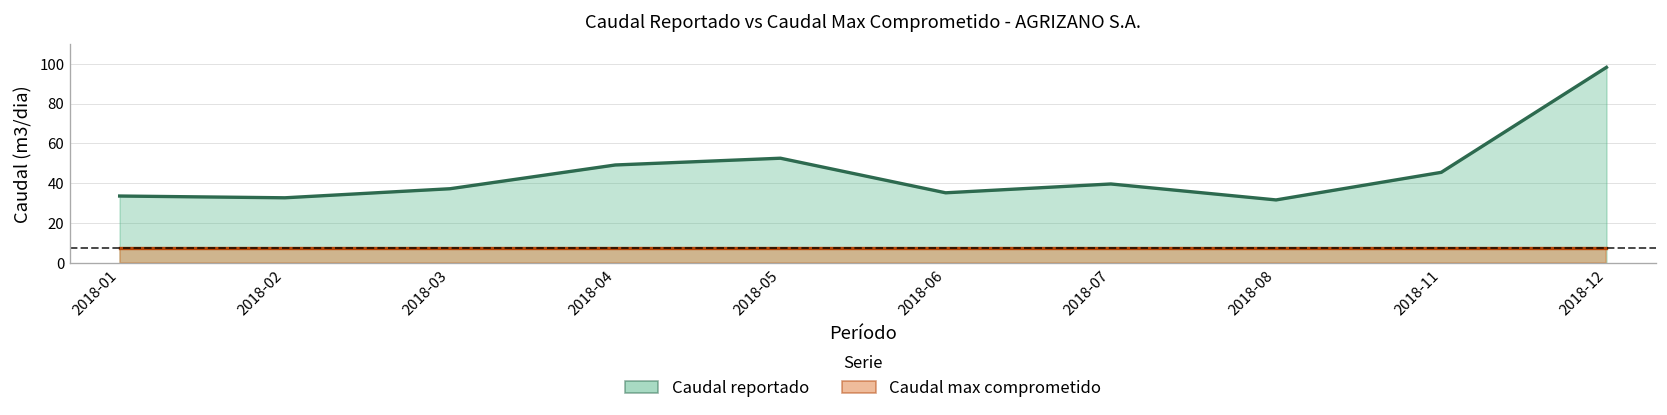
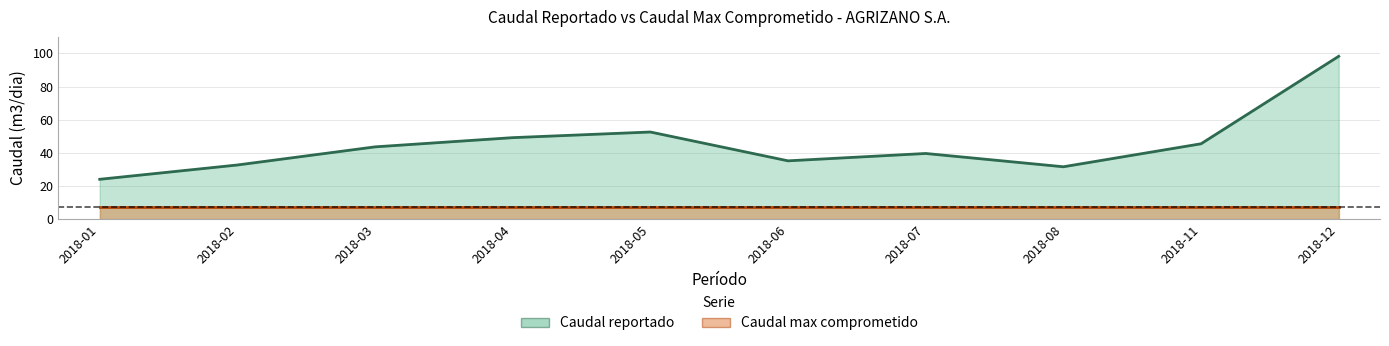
Caudal reportado, 2018-01: 34 -> 24
Caudal reportado, 2018-03: 37 -> 44
